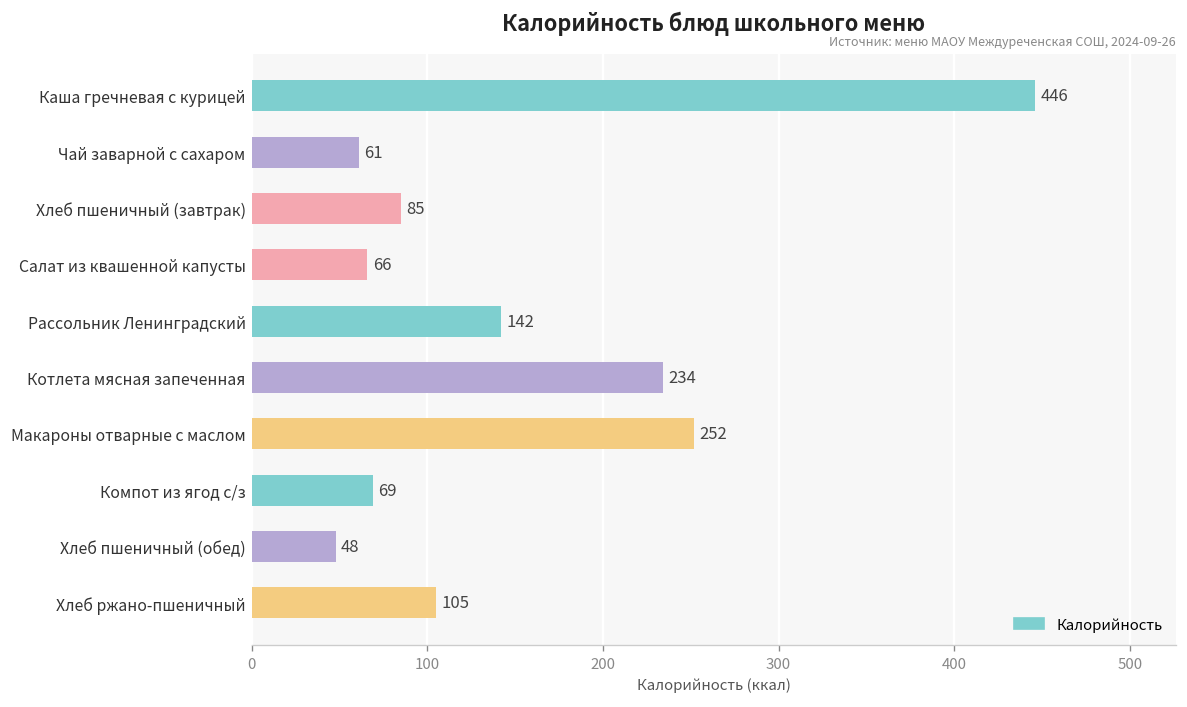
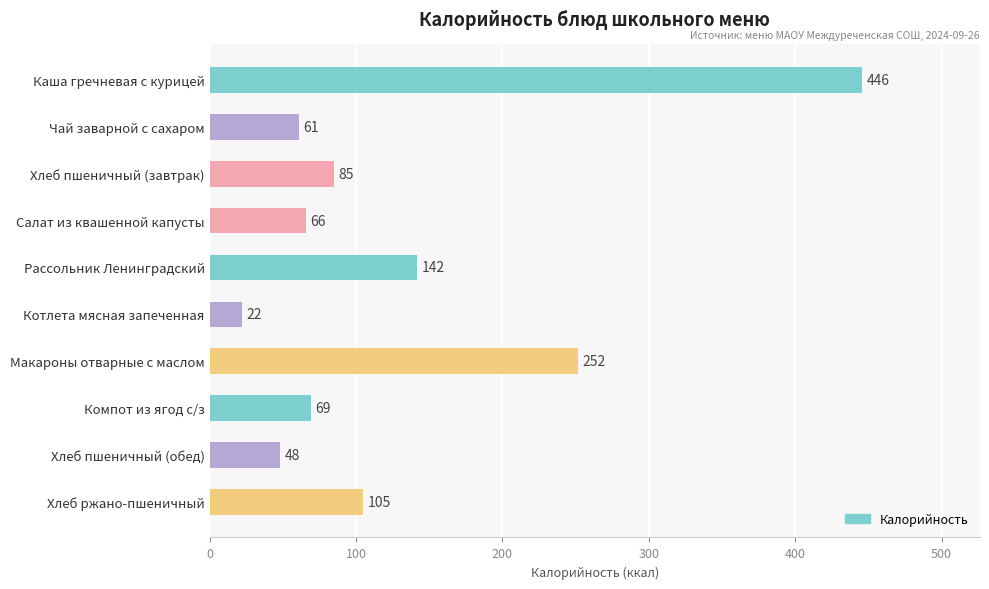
Котлета мясная запеченная: 234 -> 22
